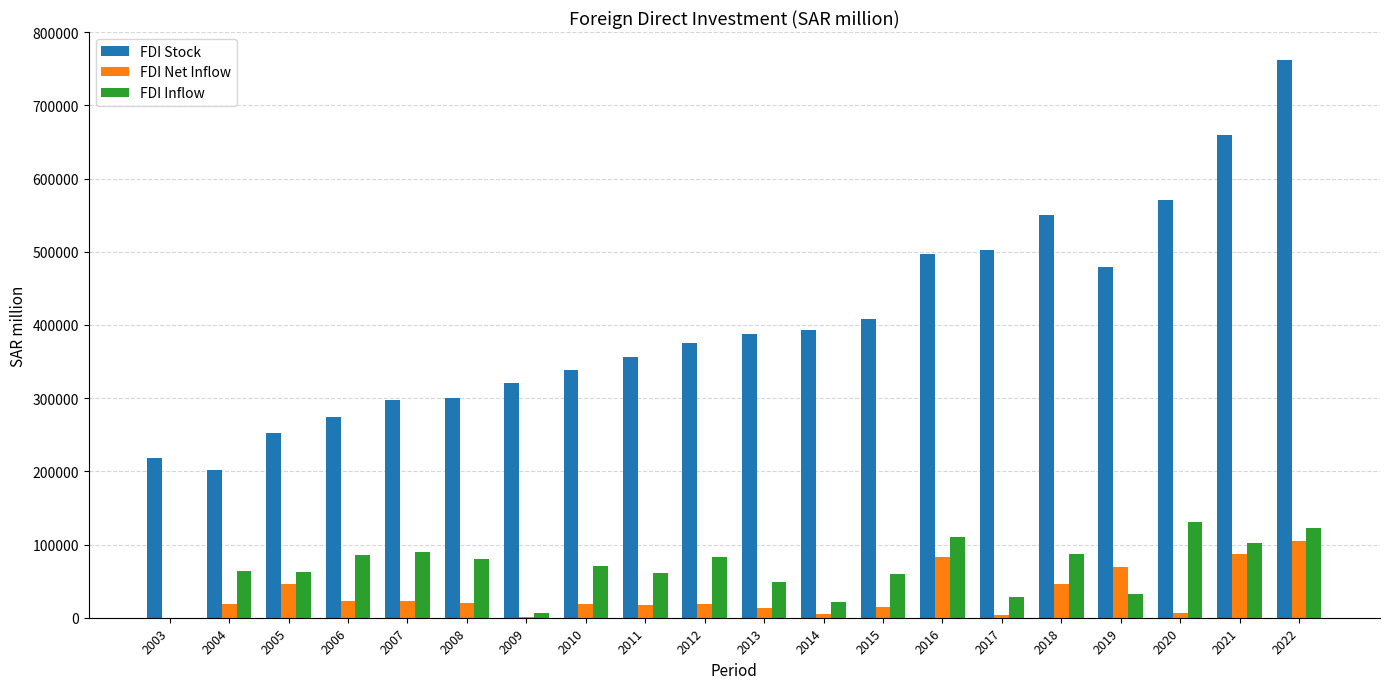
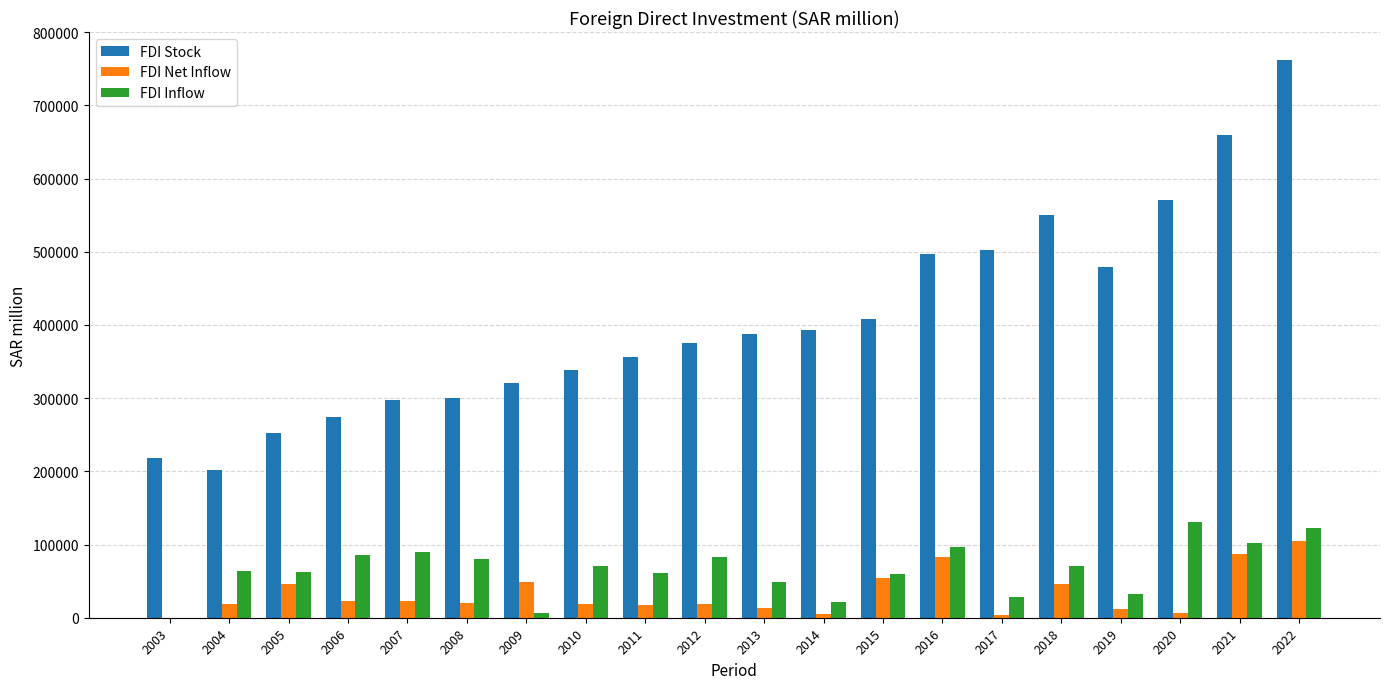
FDI Net Inflow, 2009: 0 -> 50000
FDI Net Inflow, 2015: 10000 -> 50000
FDI Inflow, 2016: 110000 -> 100000
FDI Inflow, 2018: 90000 -> 70000
FDI Net Inflow, 2019: 70000 -> 10000
